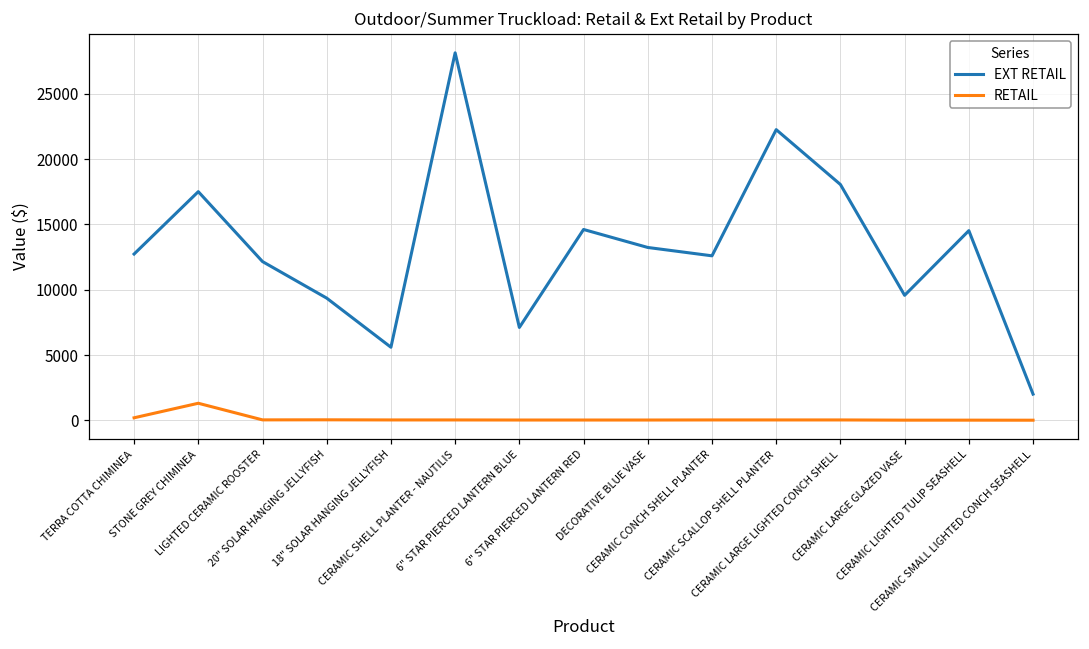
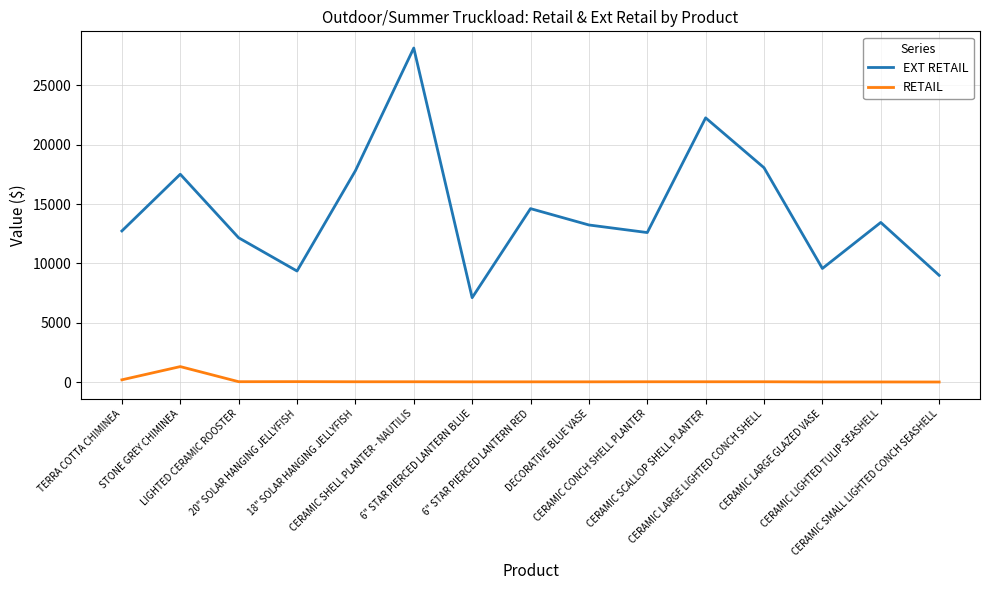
EXT RETAIL, 18" SOLAR HANGING JELLYFISH: 5600 -> 17800
EXT RETAIL, CERAMIC LIGHTED TULIP SEASHELL: 14500 -> 13500
EXT RETAIL, CERAMIC SMALL LIGHTED CONCH SEASHELL: 2000 -> 9000
